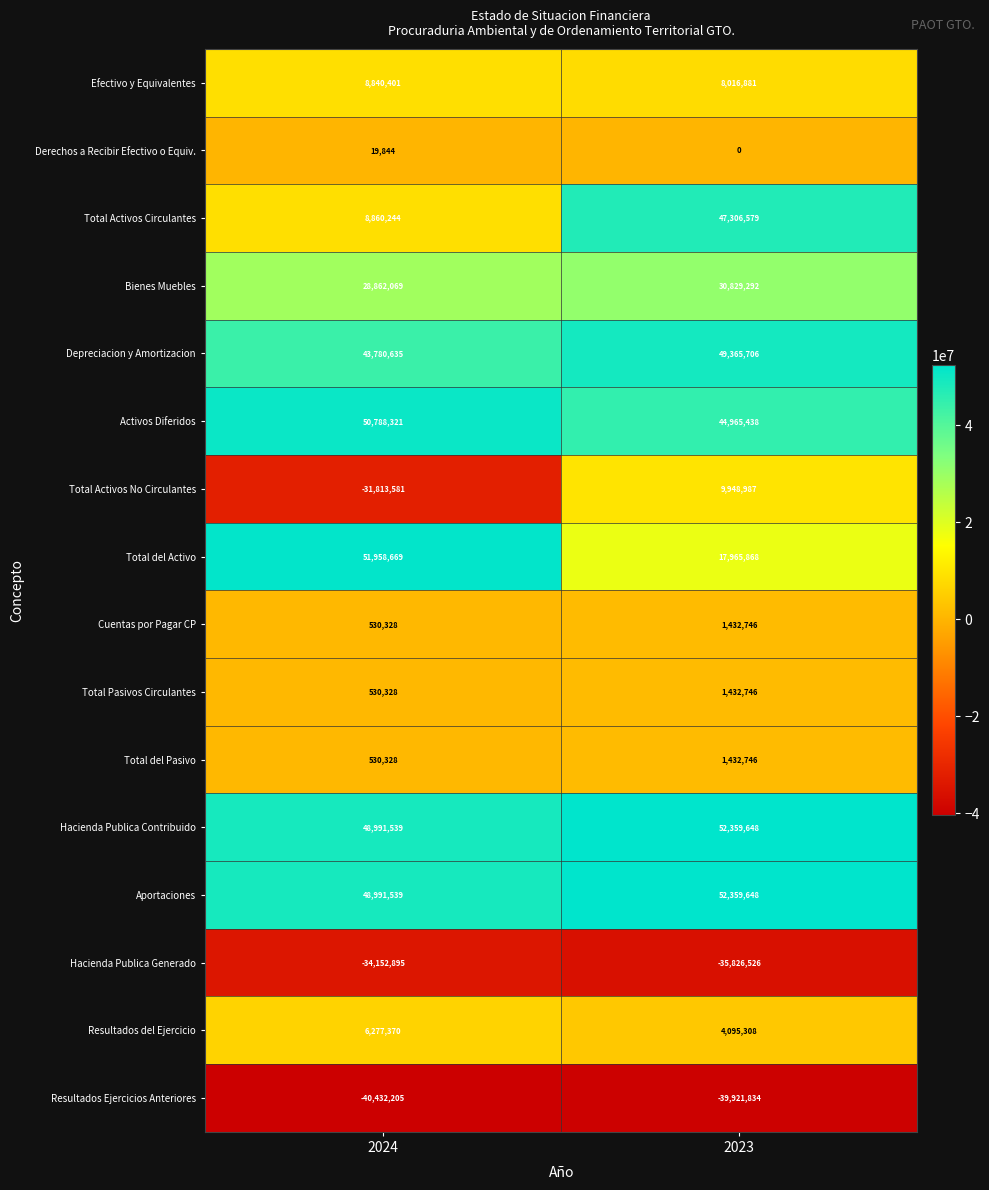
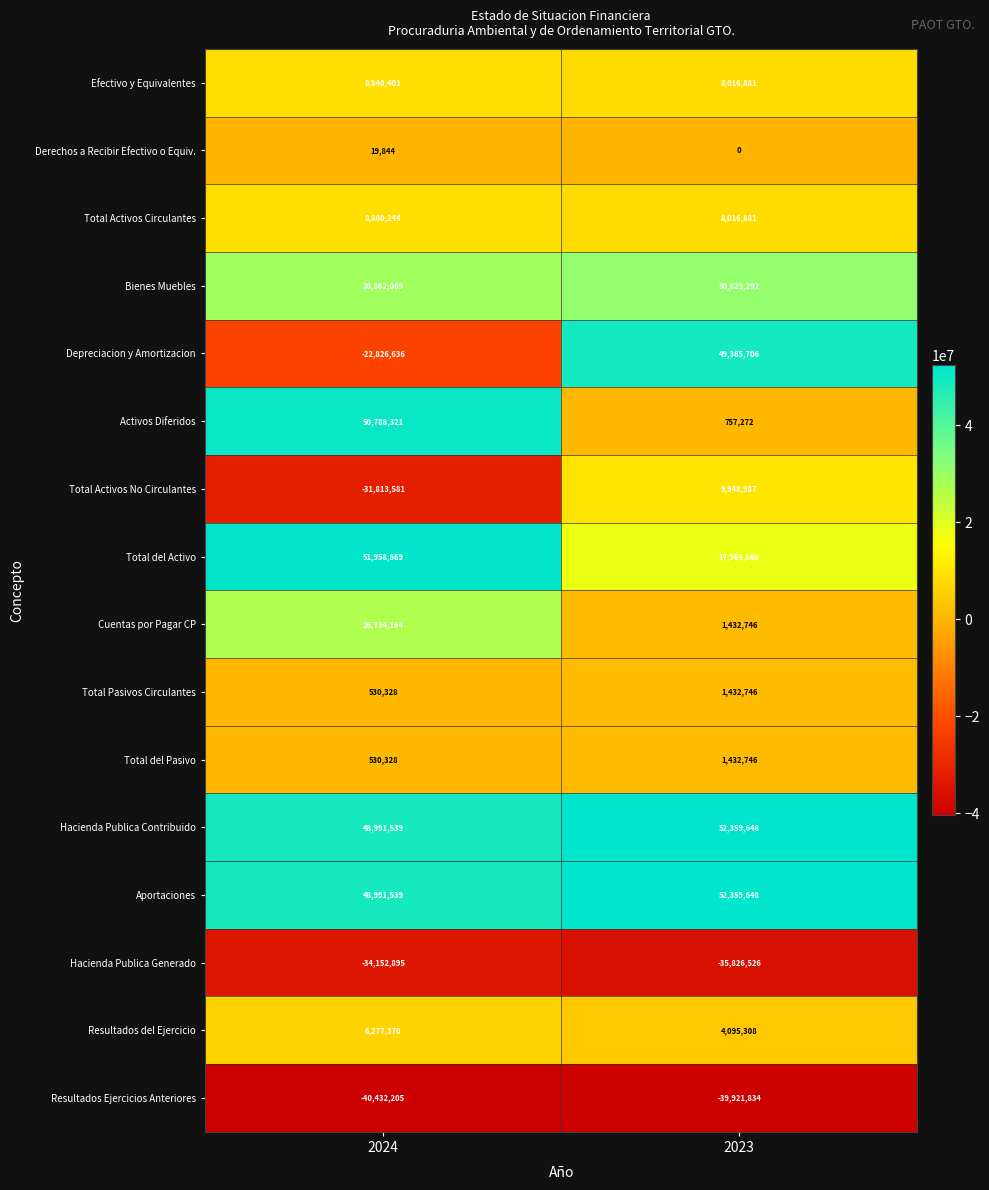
Total Activos Circulantes, 2023: 47,306,579 -> 8,016,881
Depreciacion y Amortizacion, 2024: 43,780,635 -> -22,826,636
Activos Diferidos, 2023: 44,965,438 -> 757,272
Cuentas por Pagar CP, 2024: 530,328 -> 26,734,164
